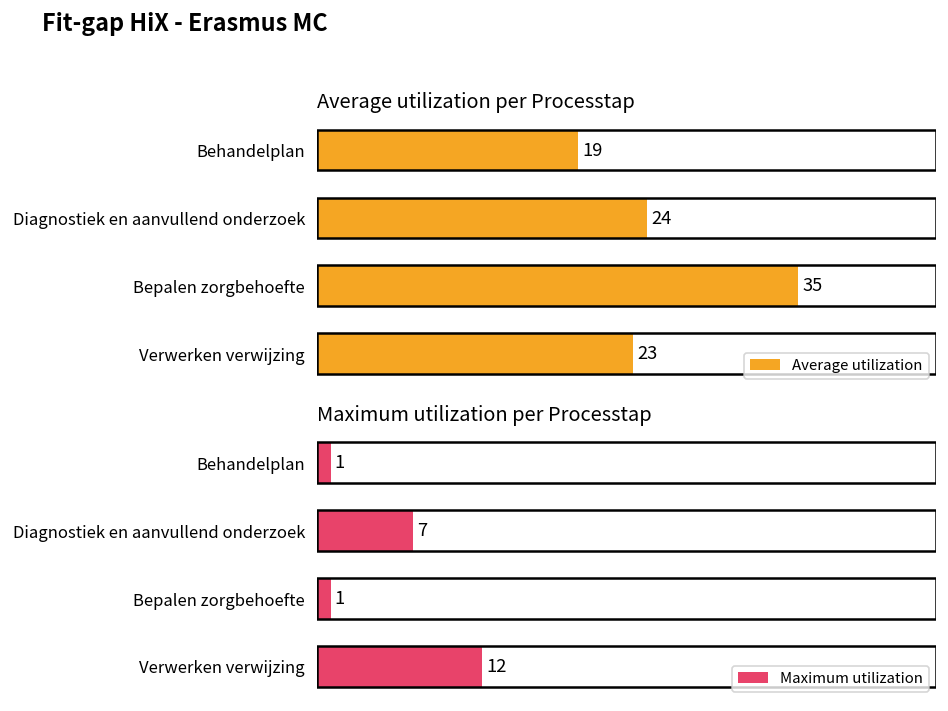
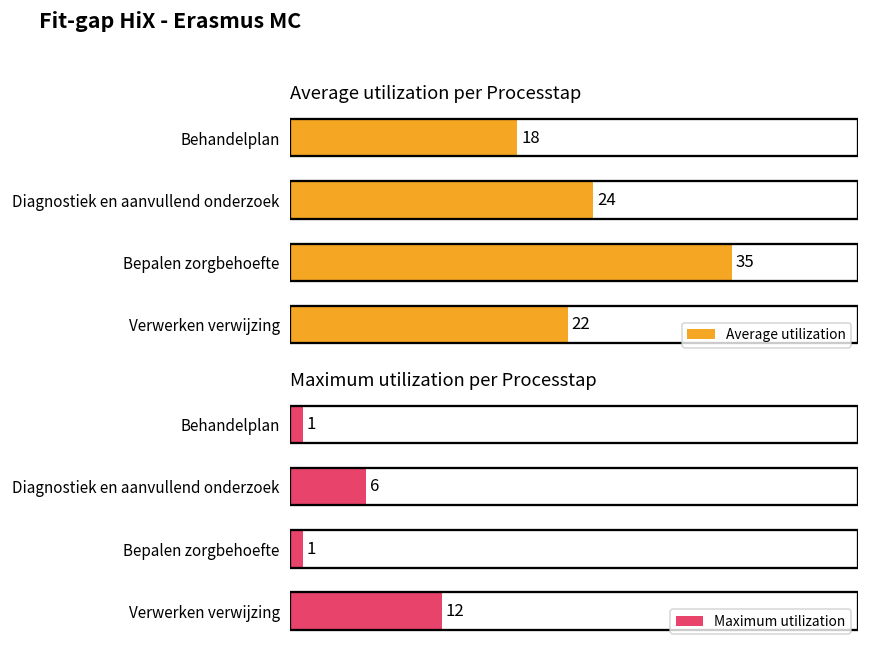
Average utilization per Processtap, Behandelplan: 19 -> 18
Average utilization per Processtap, Verwerken verwijzing: 23 -> 22
Maximum utilization per Processtap, Diagnostiek en aanvullend onderzoek: 7 -> 6
